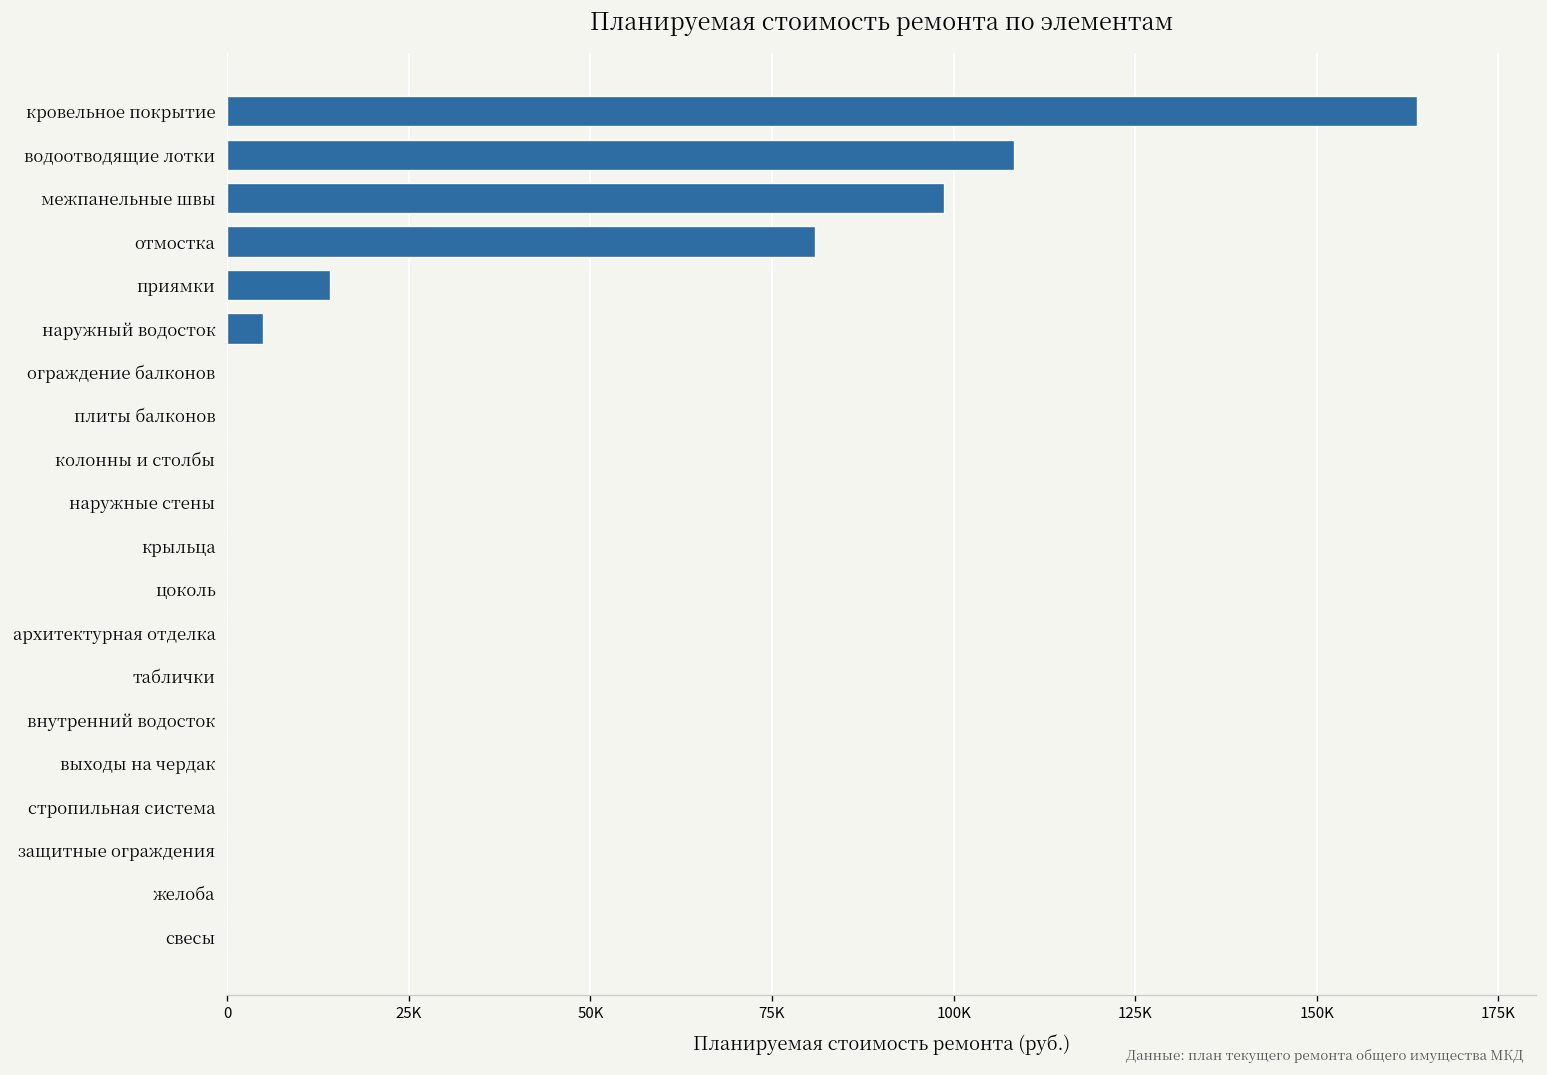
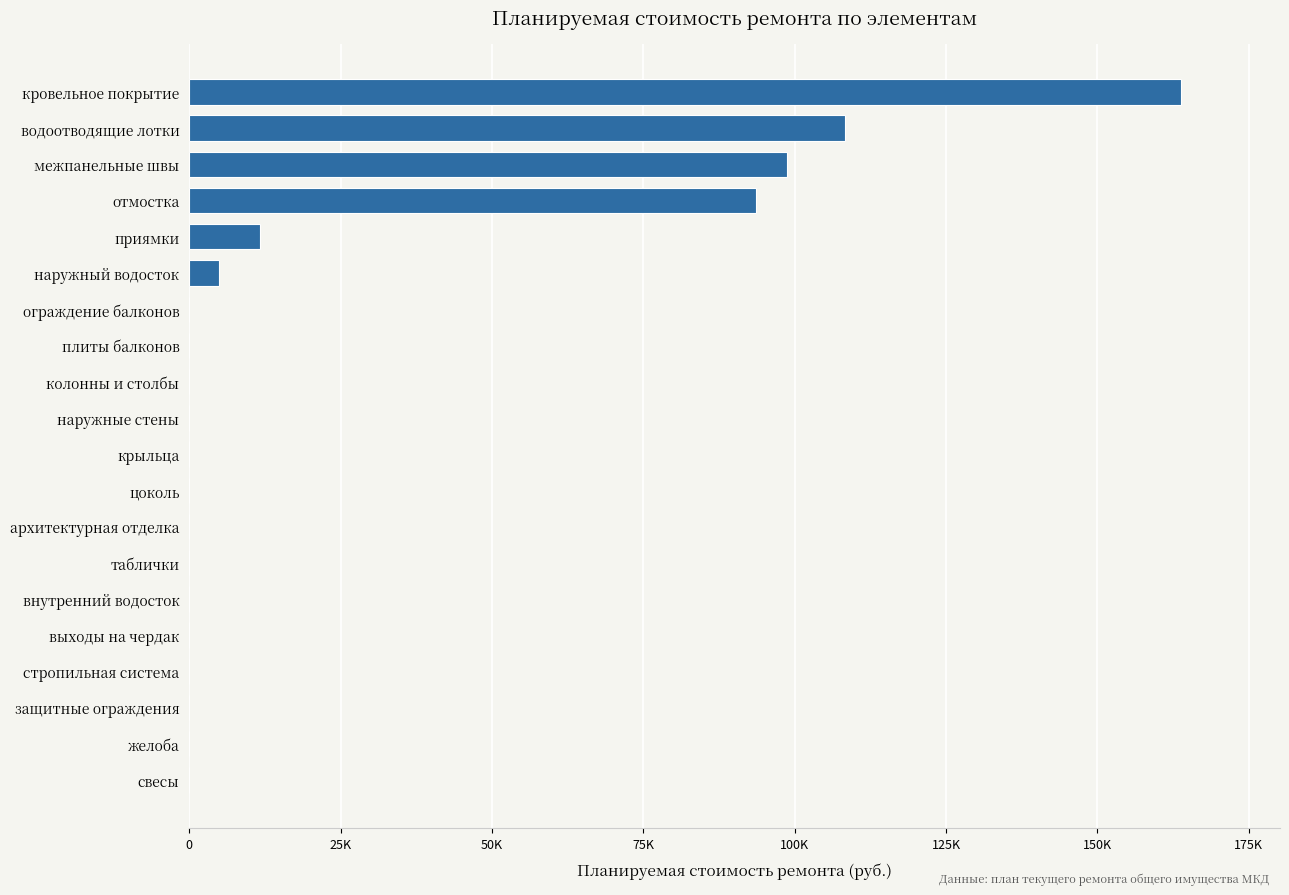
отмостка: 81000 -> 94000
приямки: 14000 -> 12000
